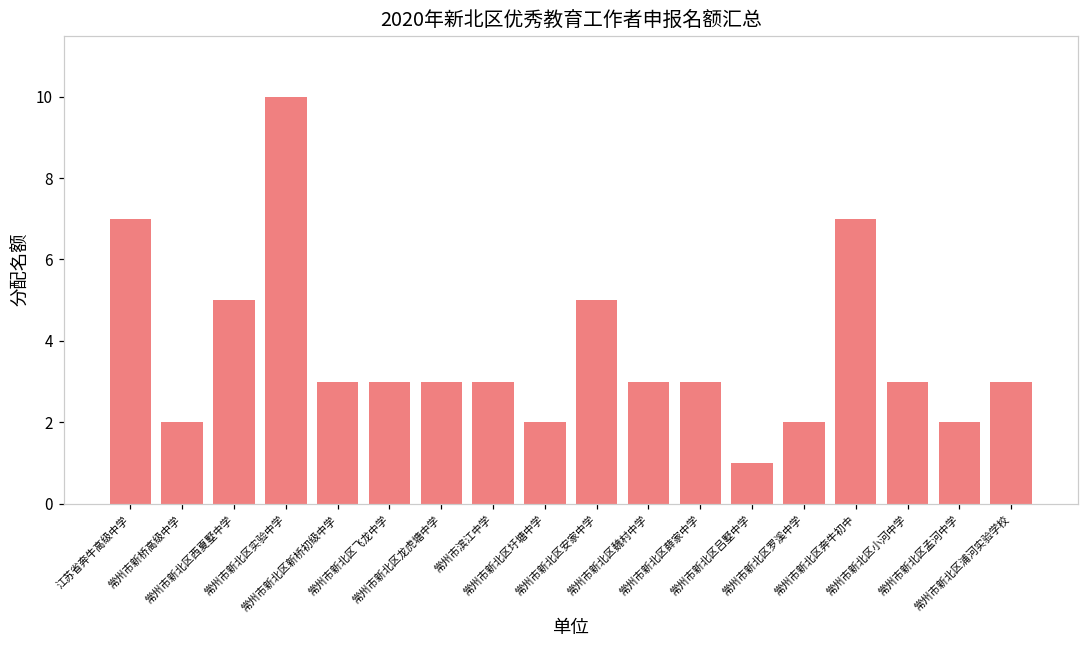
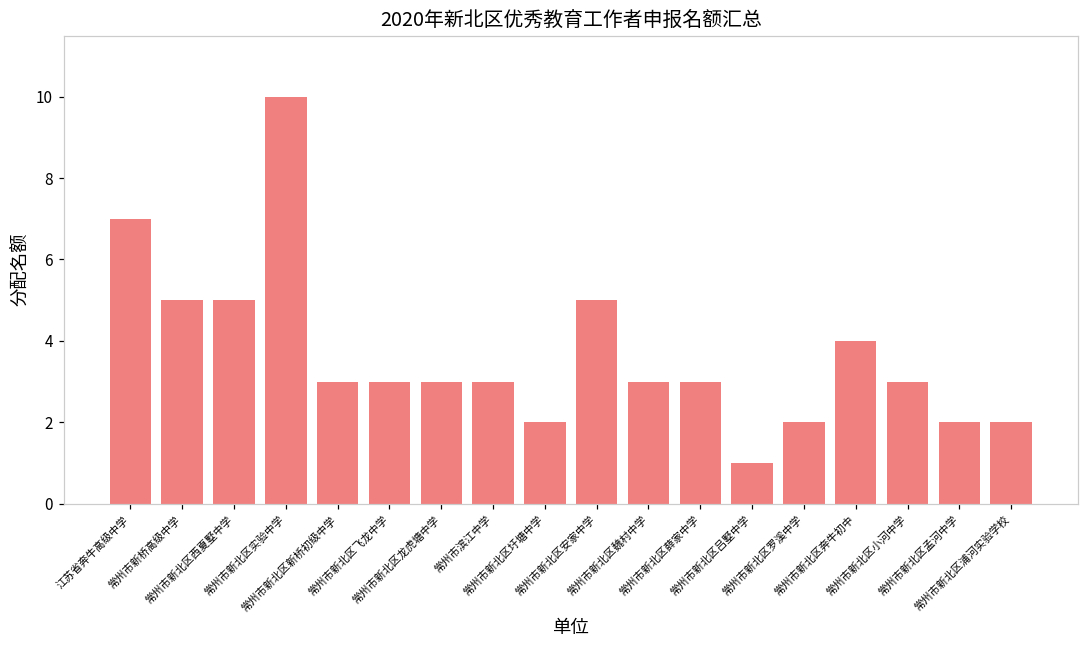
常州市新桥高级中学: 2 -> 5
常州市新北区奔牛初中: 7 -> 4
常州市新北区浦河实验学校: 3 -> 2
